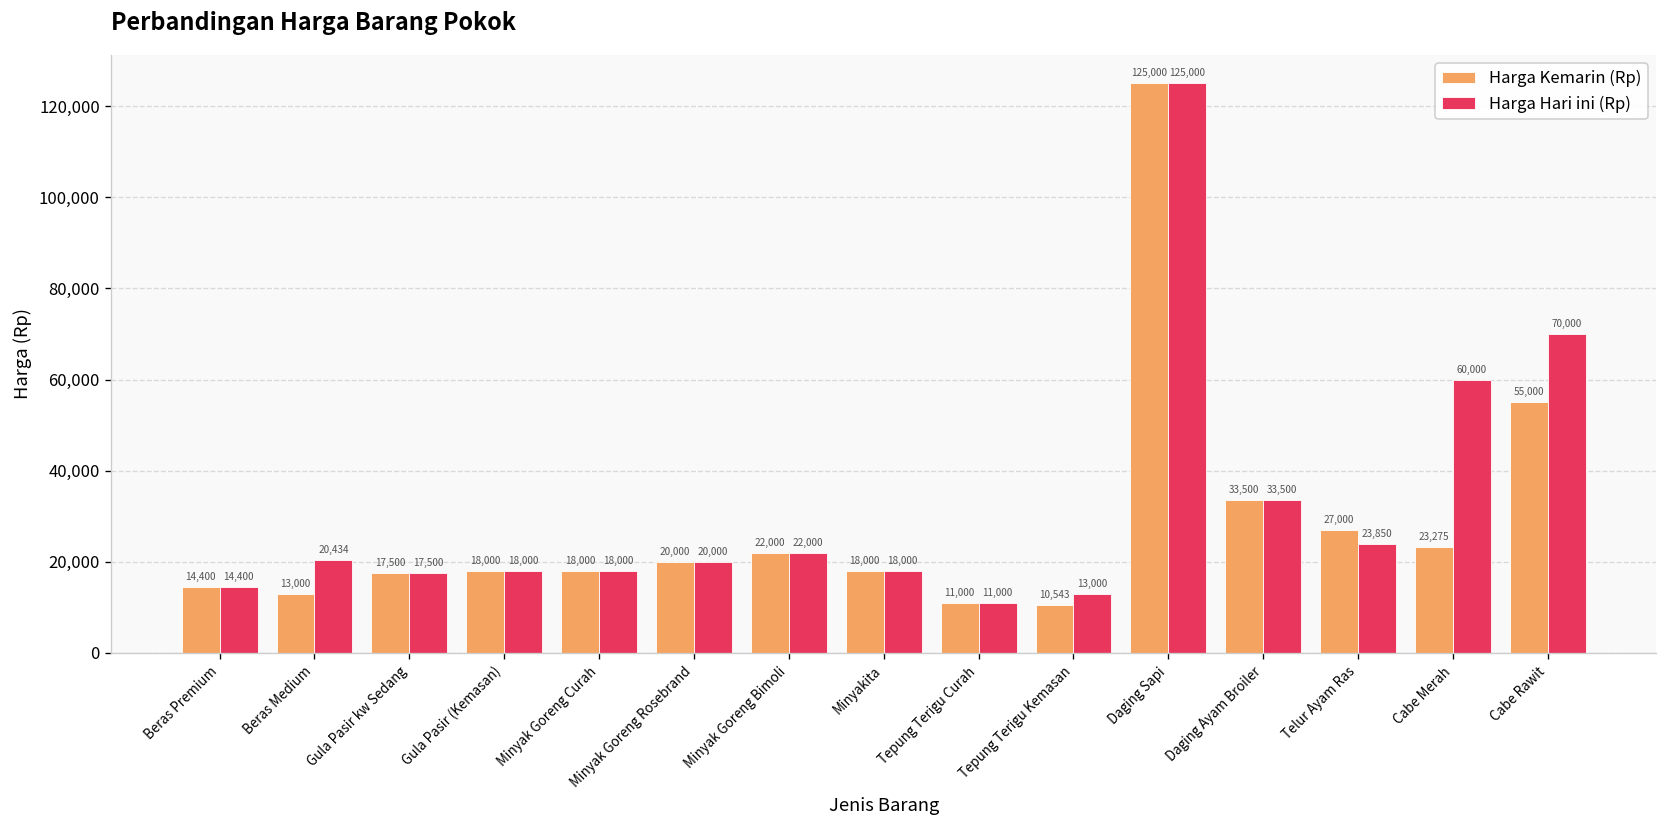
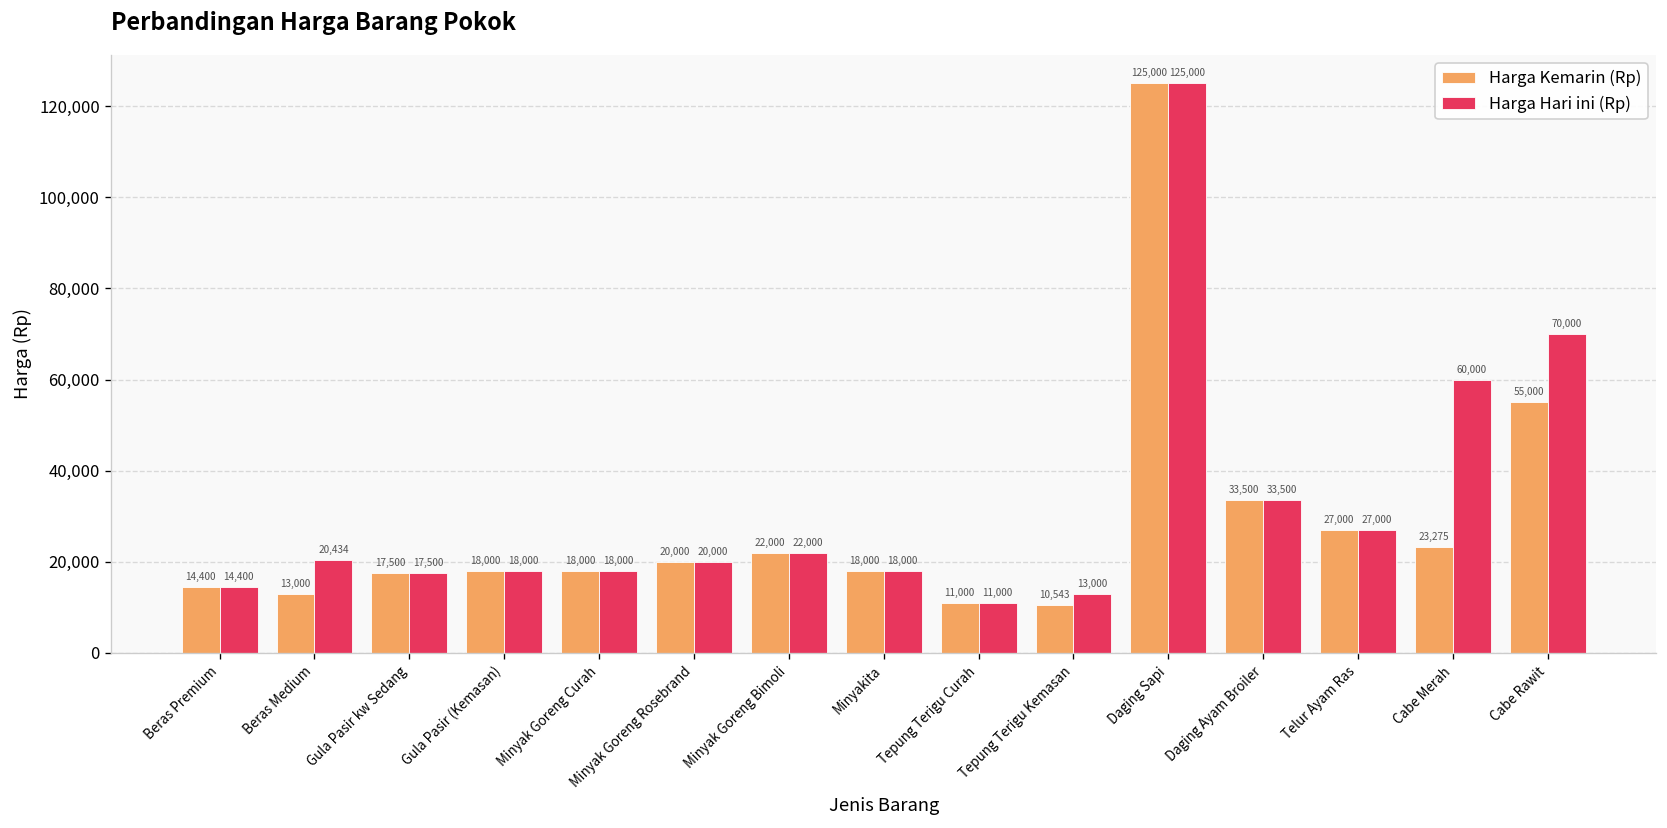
Harga Hari ini (Rp), Telur Ayam Ras: 23,850 -> 27,000
